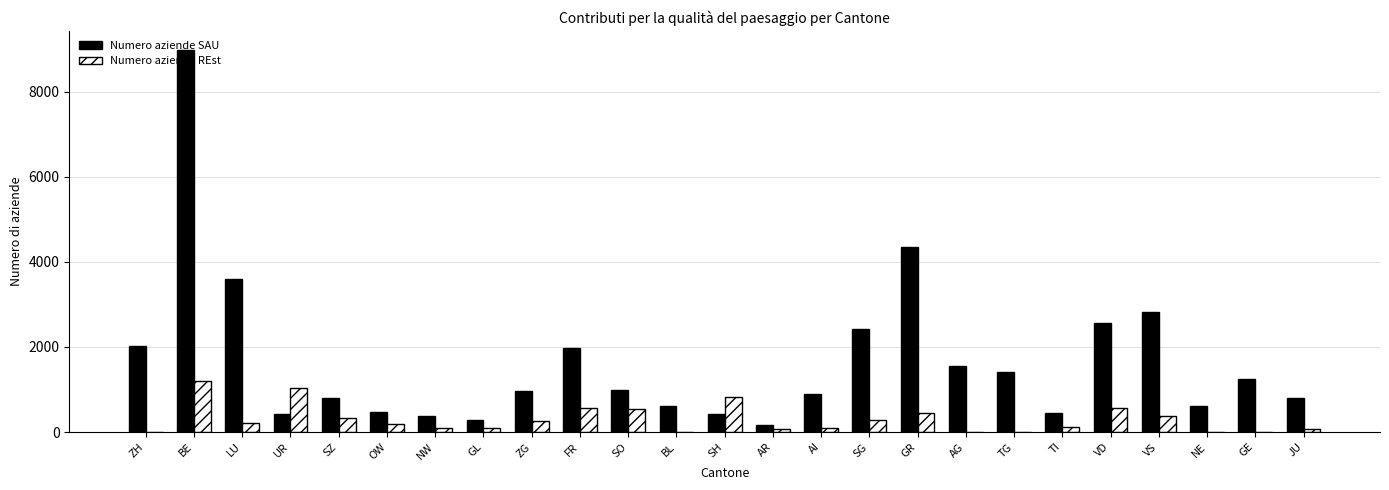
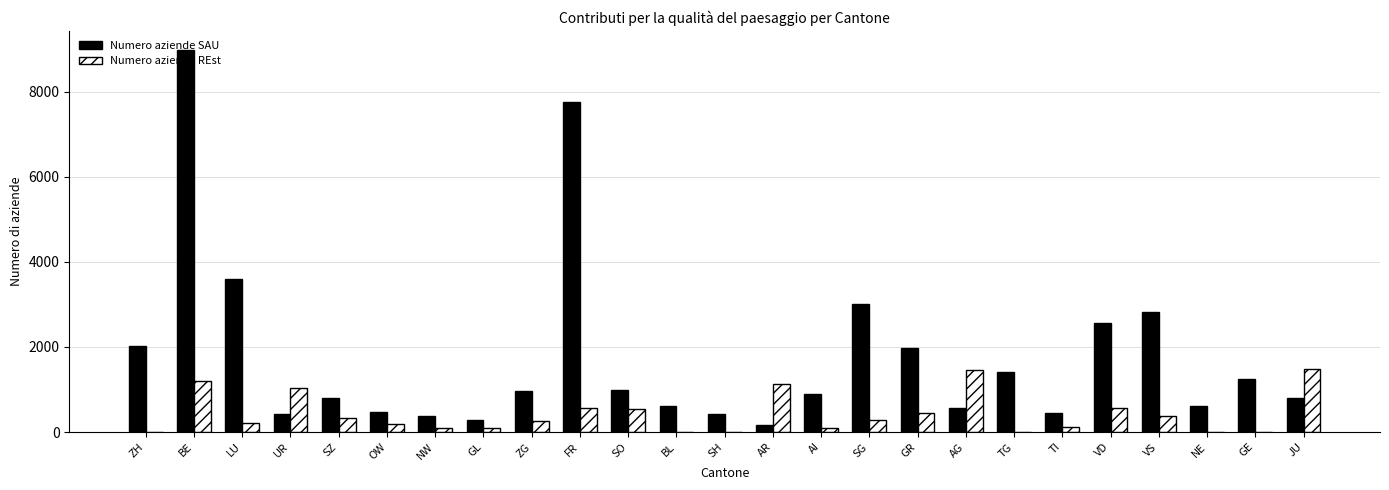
Numero aziende SAU, FR: 2000 -> 7800
Numero aziende REst, SH: 800 -> 0
Numero aziende REst, AR: 100 -> 1100
Numero aziende SAU, SG: 2400 -> 3000
Numero aziende SAU, GR: 4300 -> 2000
Numero aziende SAU, AG: 1500 -> 600
Numero aziende REst, AG: 0 -> 1500
Numero aziende REst, JU: 100 -> 1500
